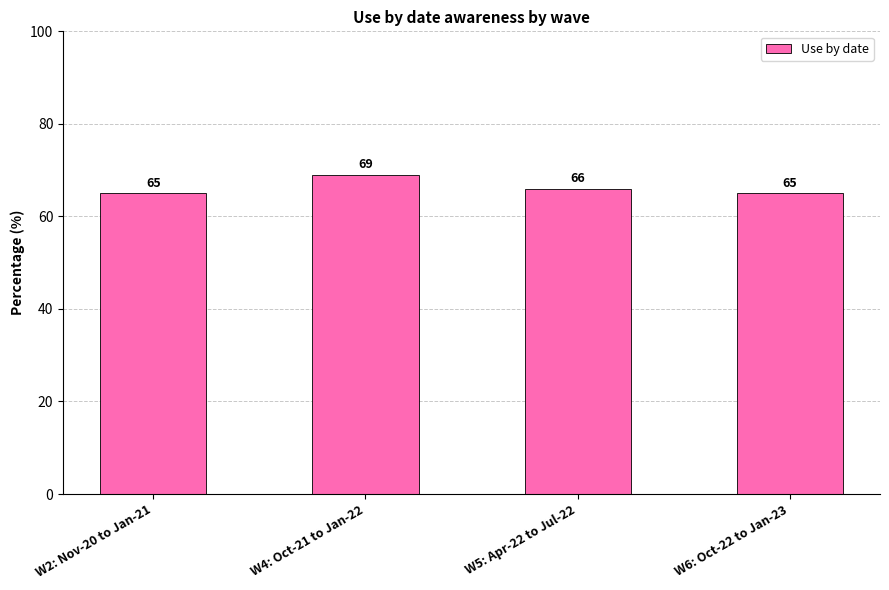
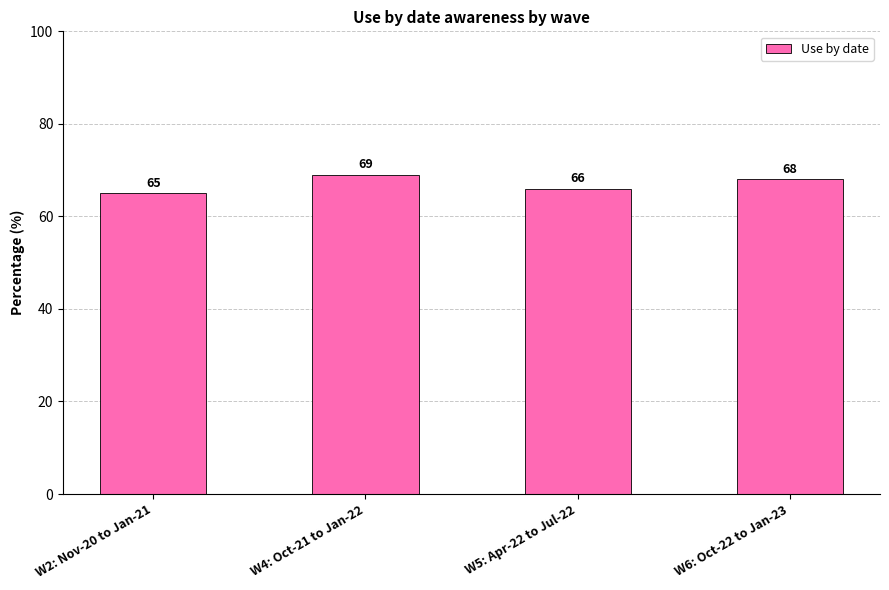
W6: Oct-22 to Jan-23: 65 -> 68
